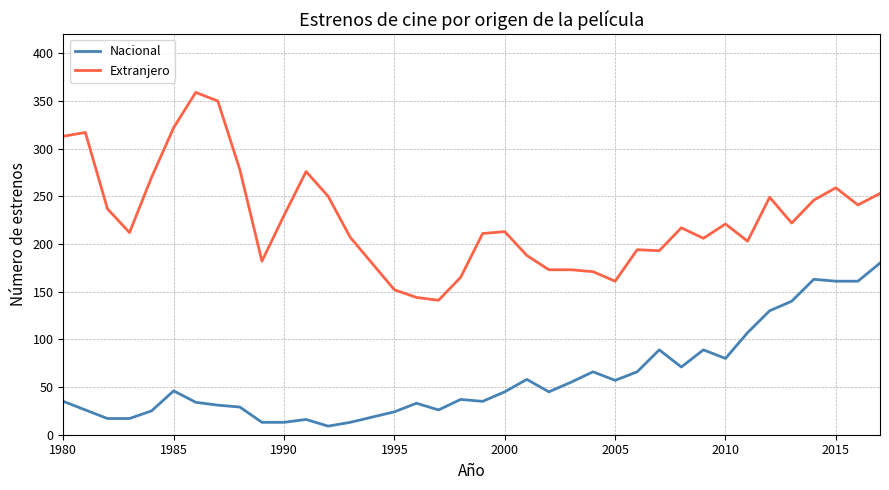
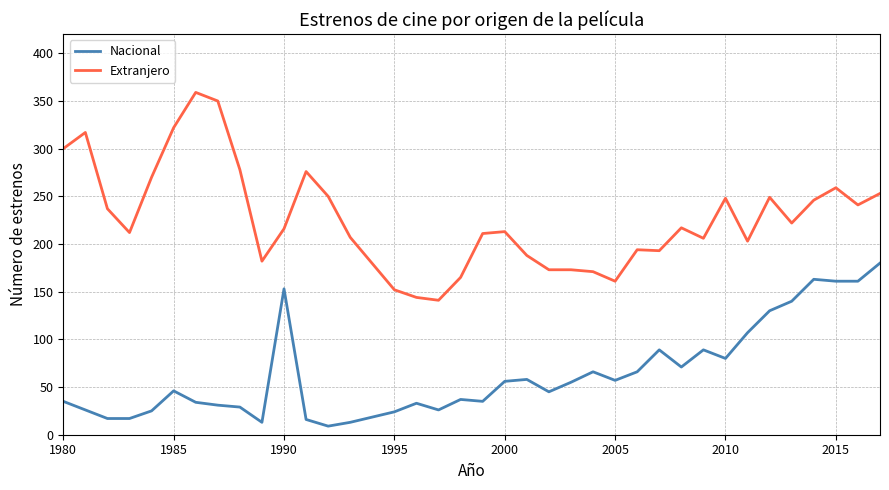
Extranjero, 1980: 310 -> 300
Nacional, 1990: 10 -> 150
Extranjero, 1990: 230 -> 220
Nacional, 2000: 50 -> 60
Extranjero, 2010: 220 -> 250
